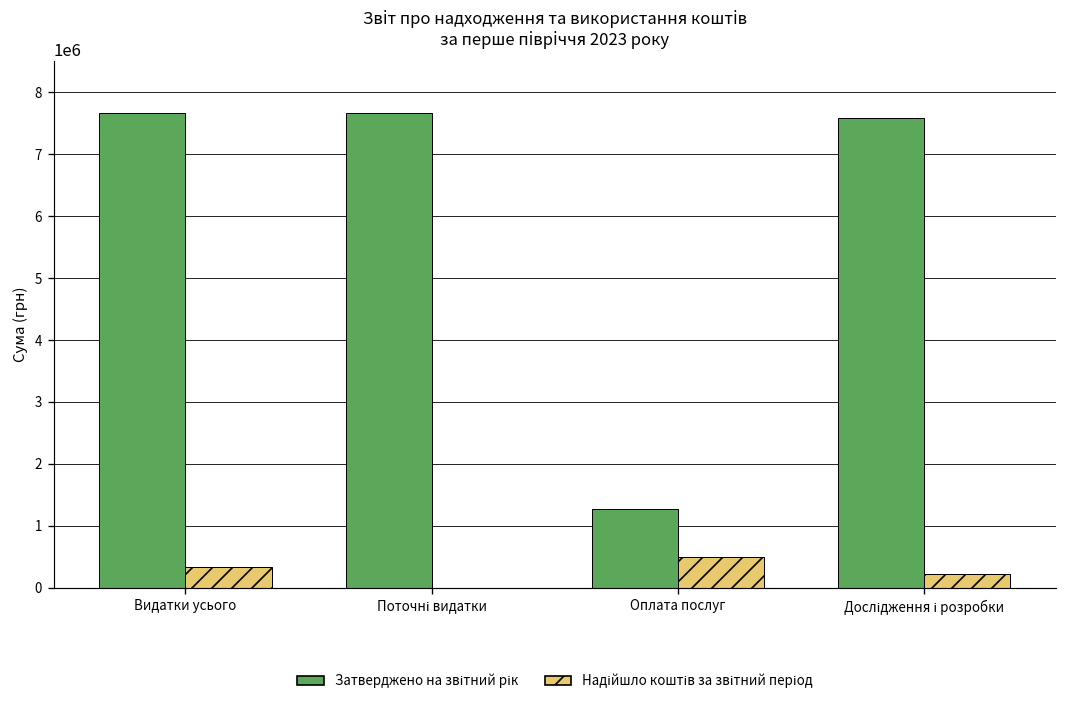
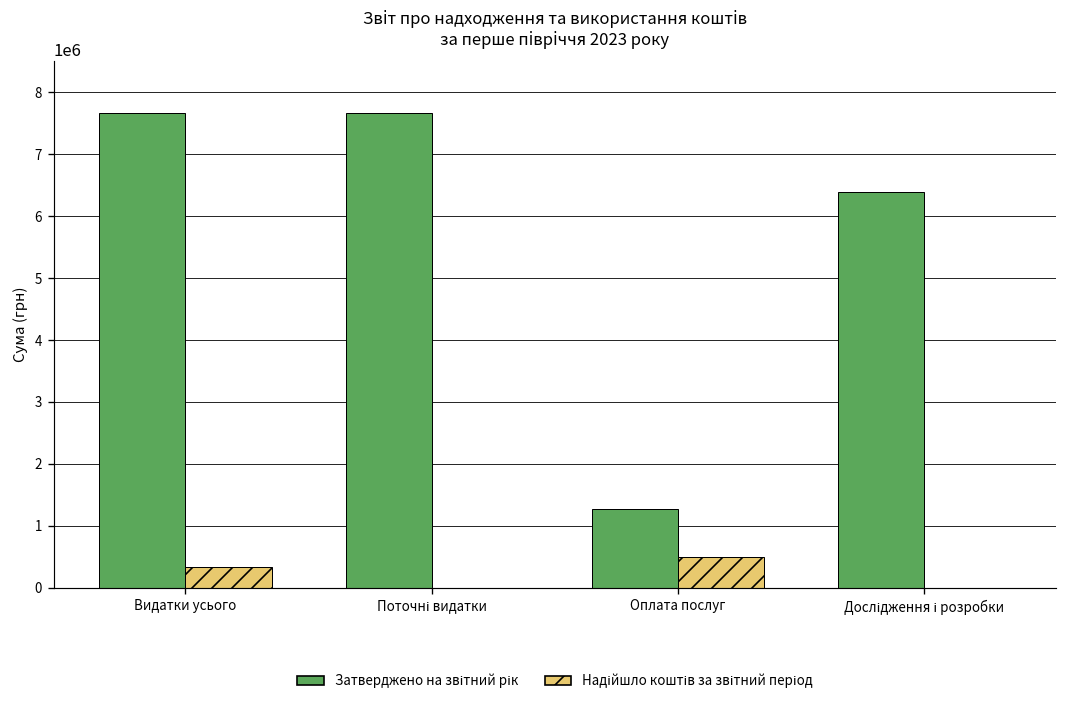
Затверджено на звітний рік, Дослідження і розробки: 7600000 -> 6400000
Надійшло коштів за звітний період, Дослідження і розробки: 200000 -> 0
